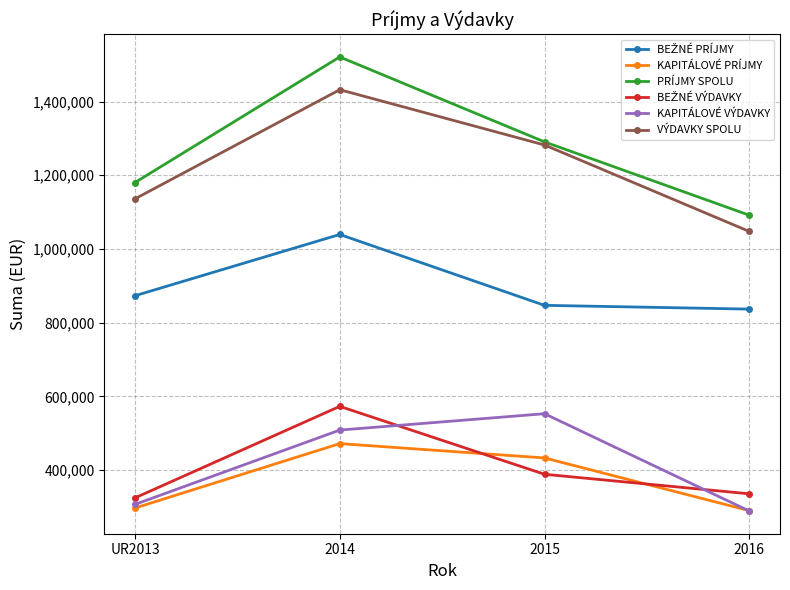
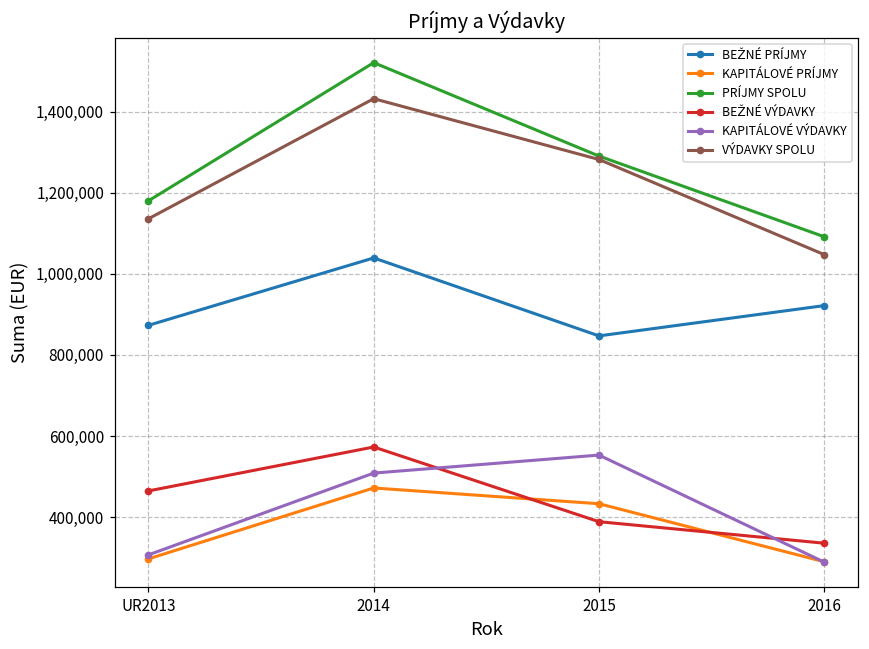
BEŽNÉ VÝDAVKY, UR2013: 320,000 -> 460,000
BEŽNÉ PRÍJMY, 2016: 840,000 -> 920,000
